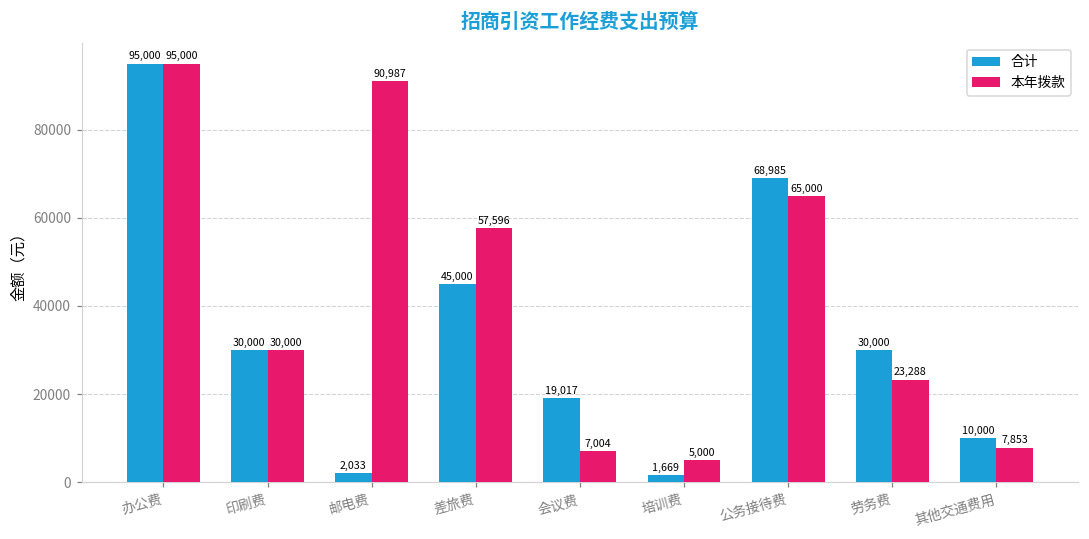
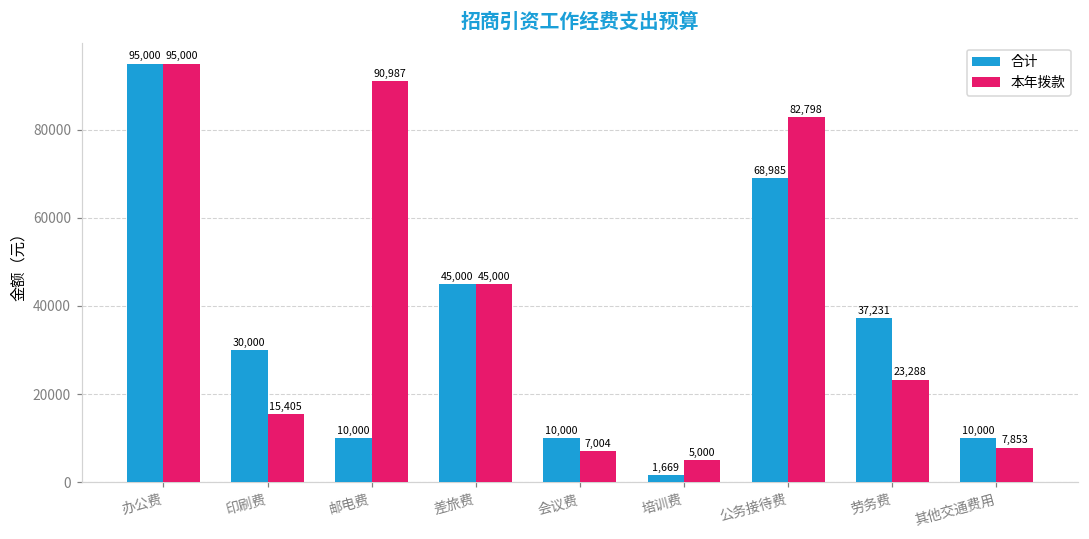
本年拨款, 印刷费: 30,000 -> 15,405
合计, 邮电费: 2,033 -> 10,000
本年拨款, 差旅费: 57,596 -> 45,000
合计, 会议费: 19,017 -> 10,000
本年拨款, 公务接待费: 65,000 -> 82,798
合计, 劳务费: 30,000 -> 37,231
